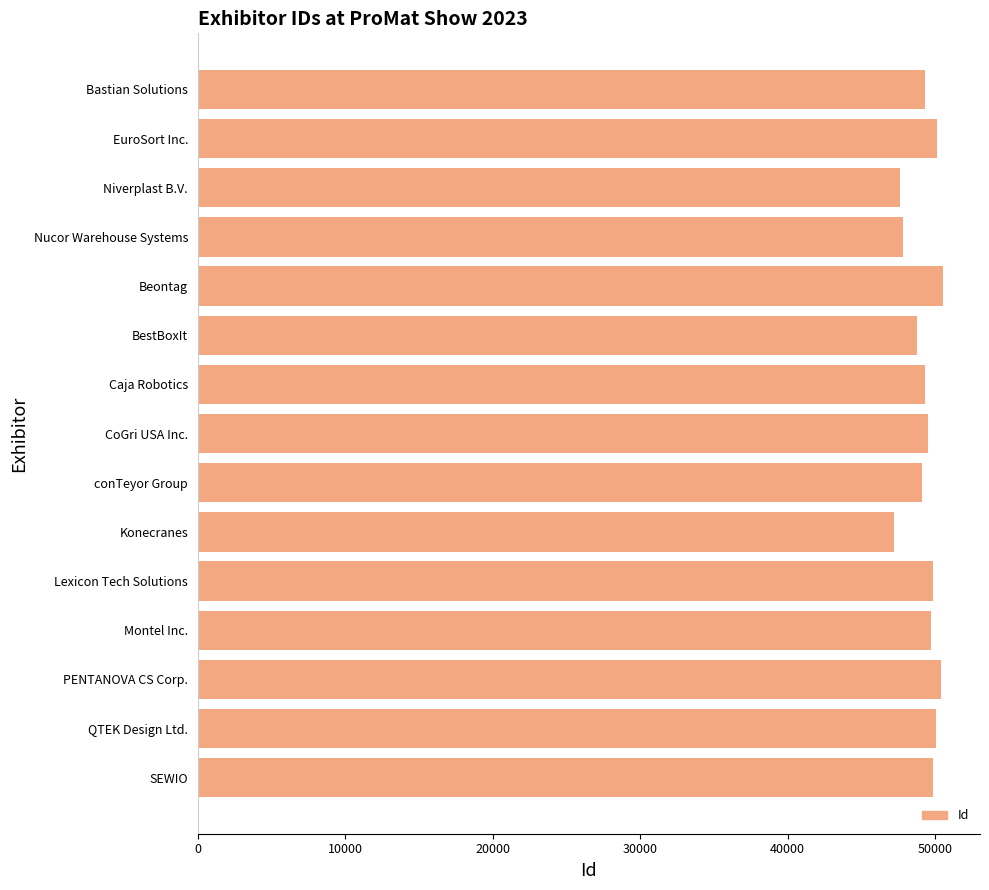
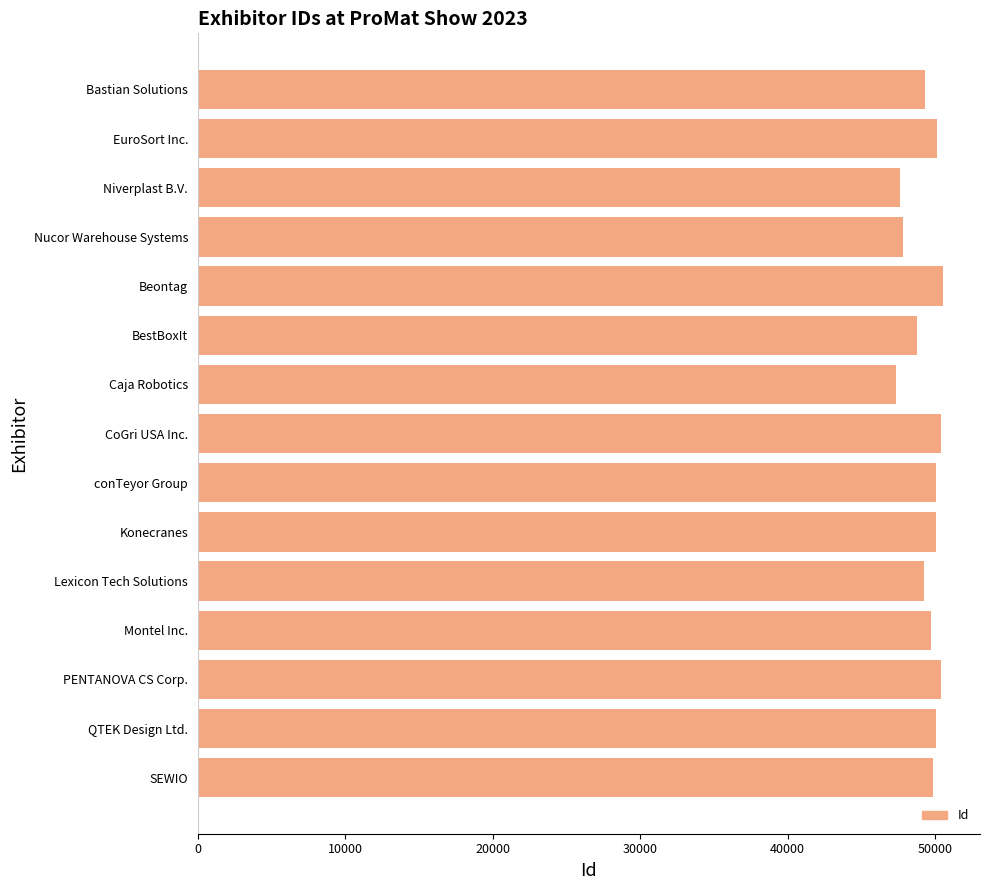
Caja Robotics: 49300 -> 47400
CoGri USA Inc.: 49600 -> 50400
conTeyor Group: 49200 -> 50100
Konecranes: 47200 -> 50100
Lexicon Tech Solutions: 49900 -> 49200
